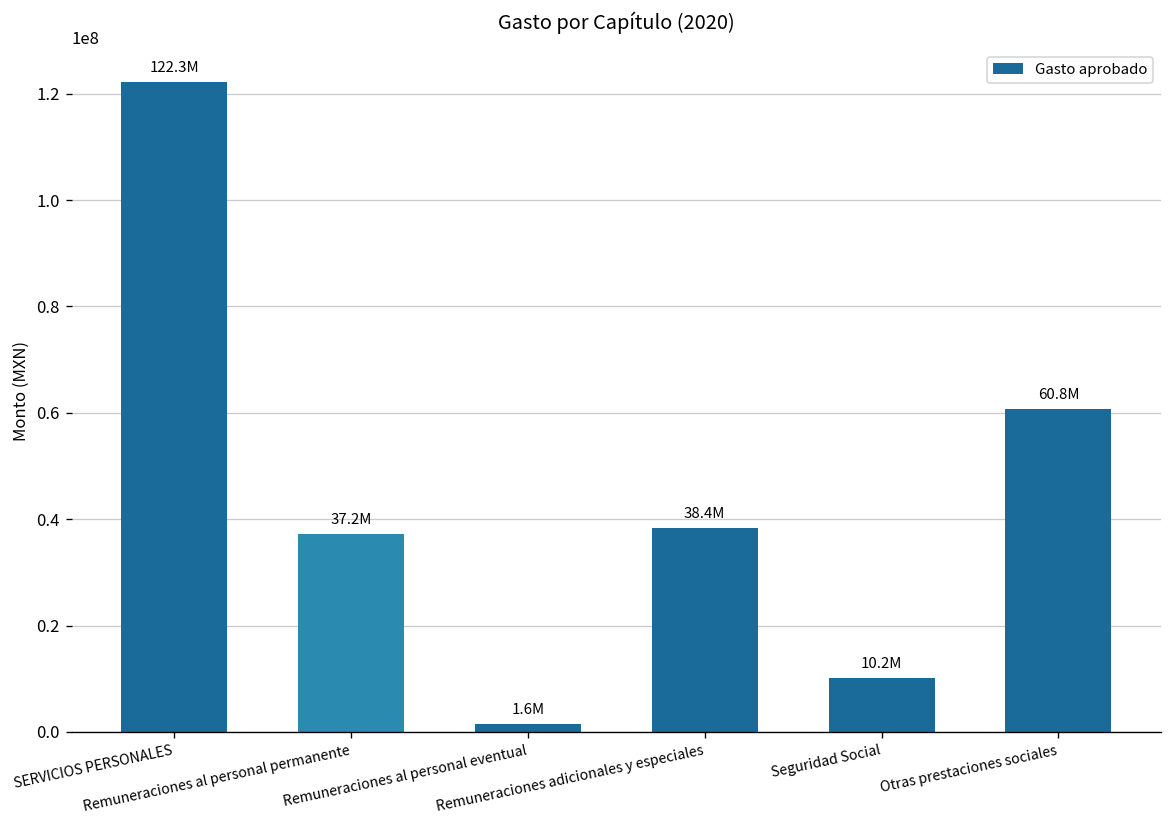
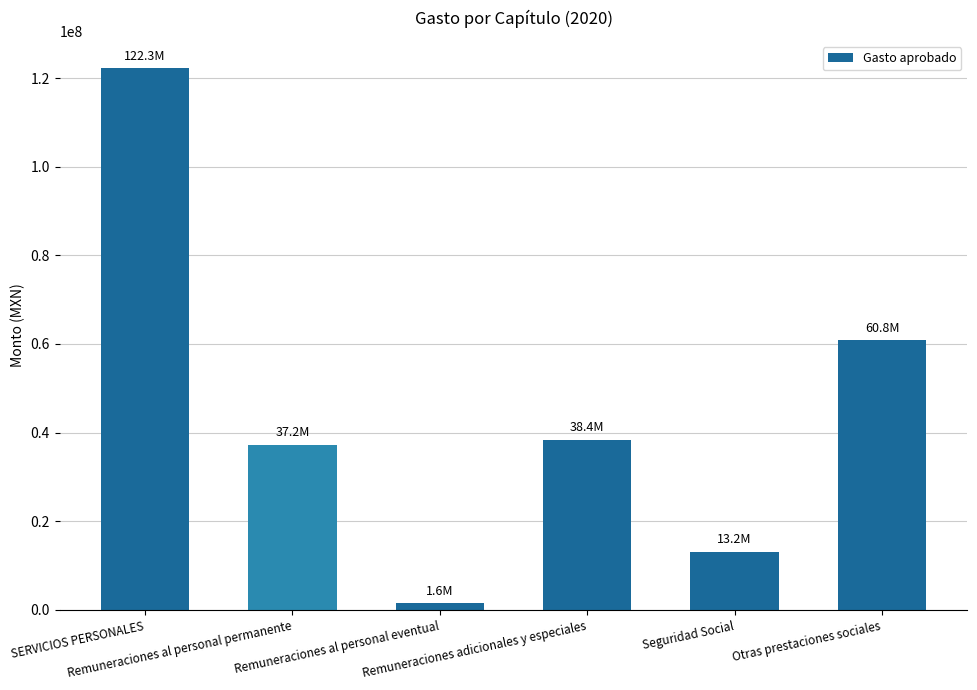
Seguridad Social: 10.2M -> 13.2M
